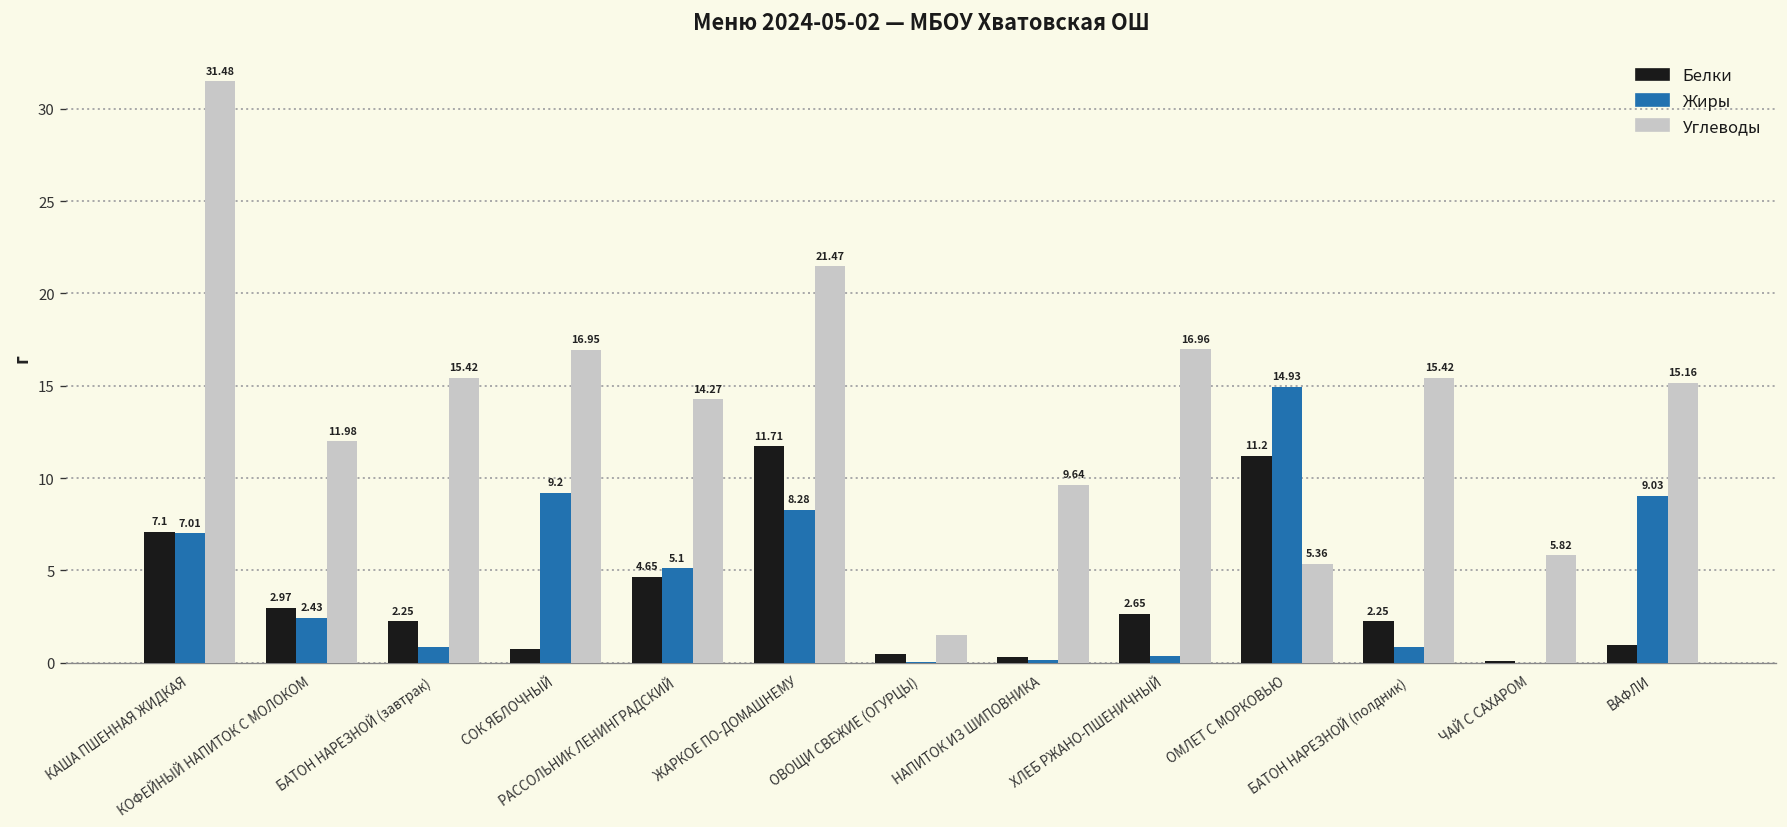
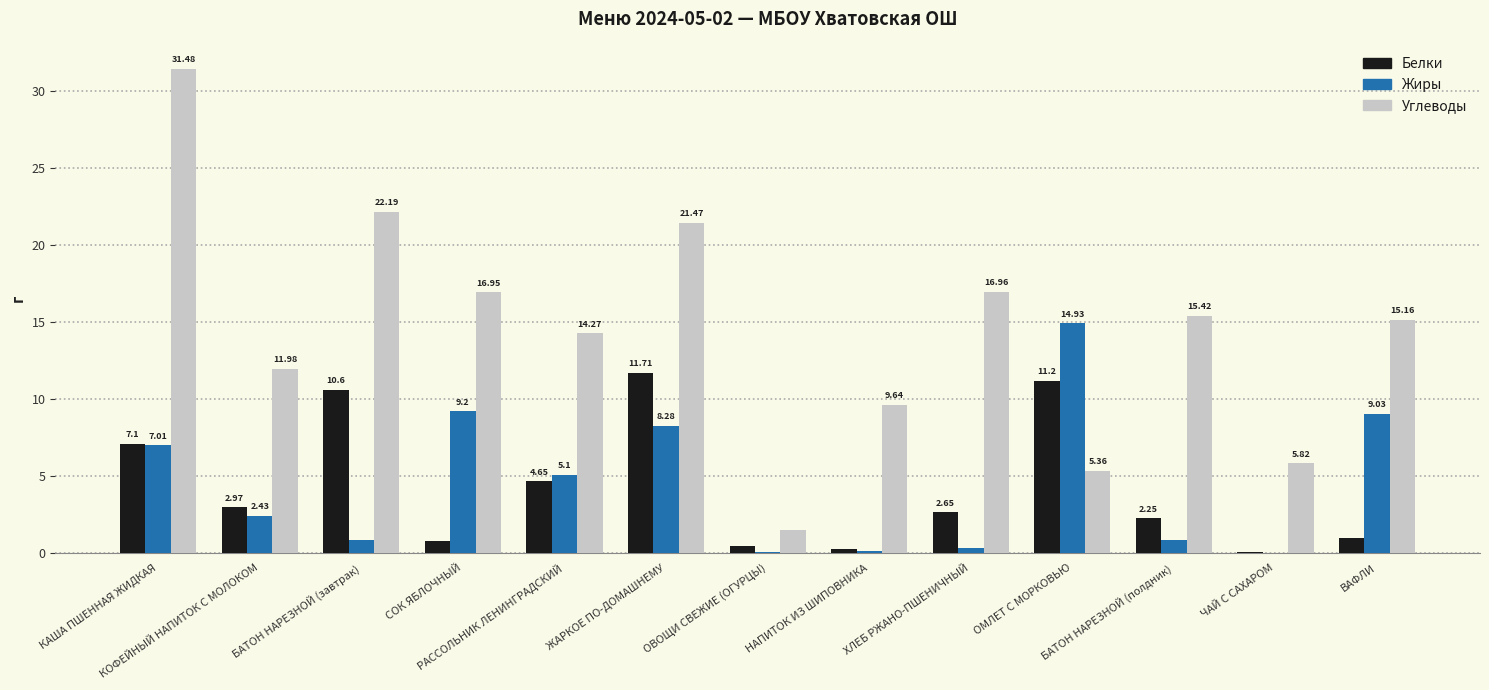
Белки, БАТОН НАРЕЗНОЙ (завтрак): 2.25 -> 10.6
Углеводы, БАТОН НАРЕЗНОЙ (завтрак): 15.42 -> 22.19
